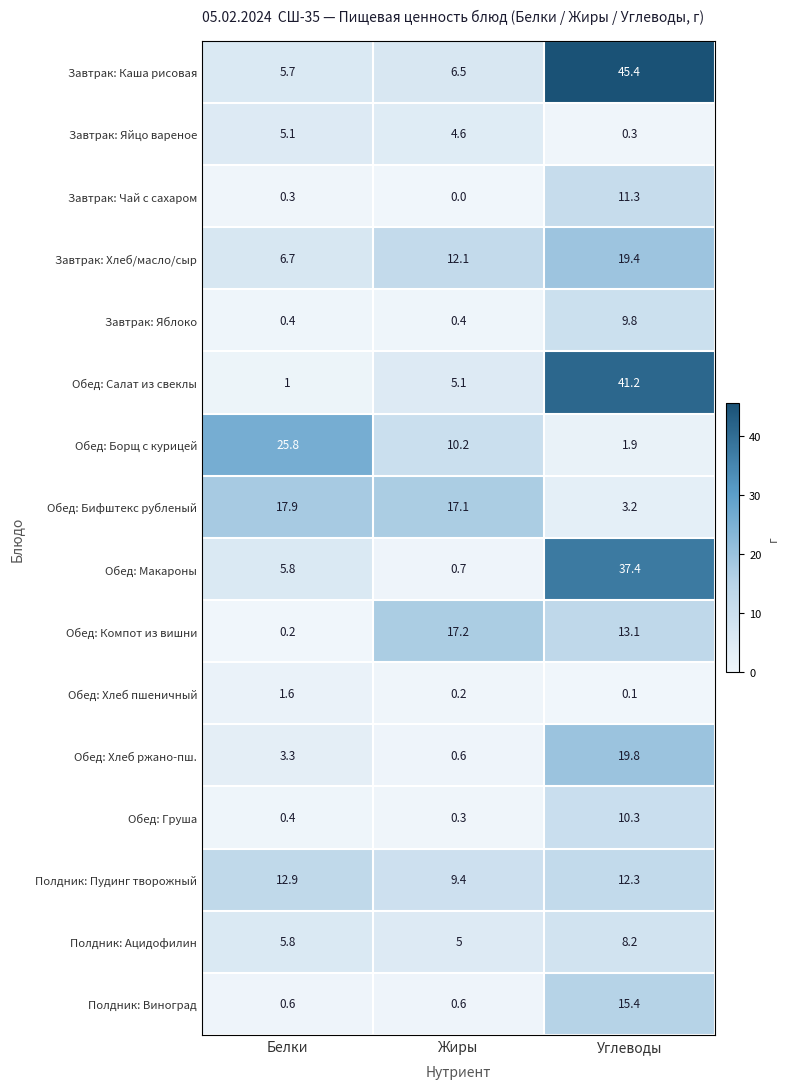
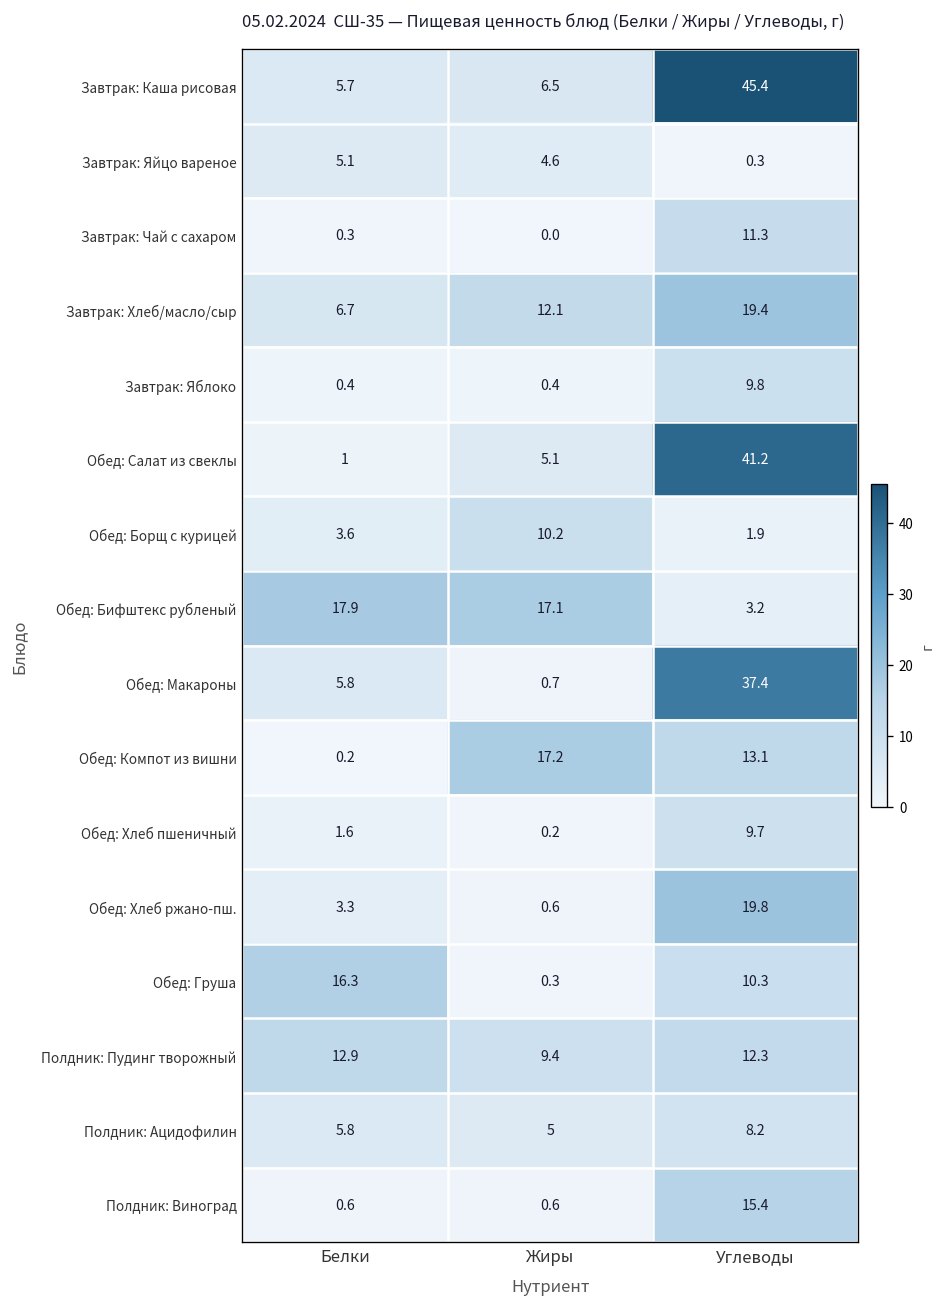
Обед: Борщ с курицей, Белки: 25.8 -> 3.6
Обед: Хлеб пшеничный, Углеводы: 0.1 -> 9.7
Обед: Груша, Белки: 0.4 -> 16.3
